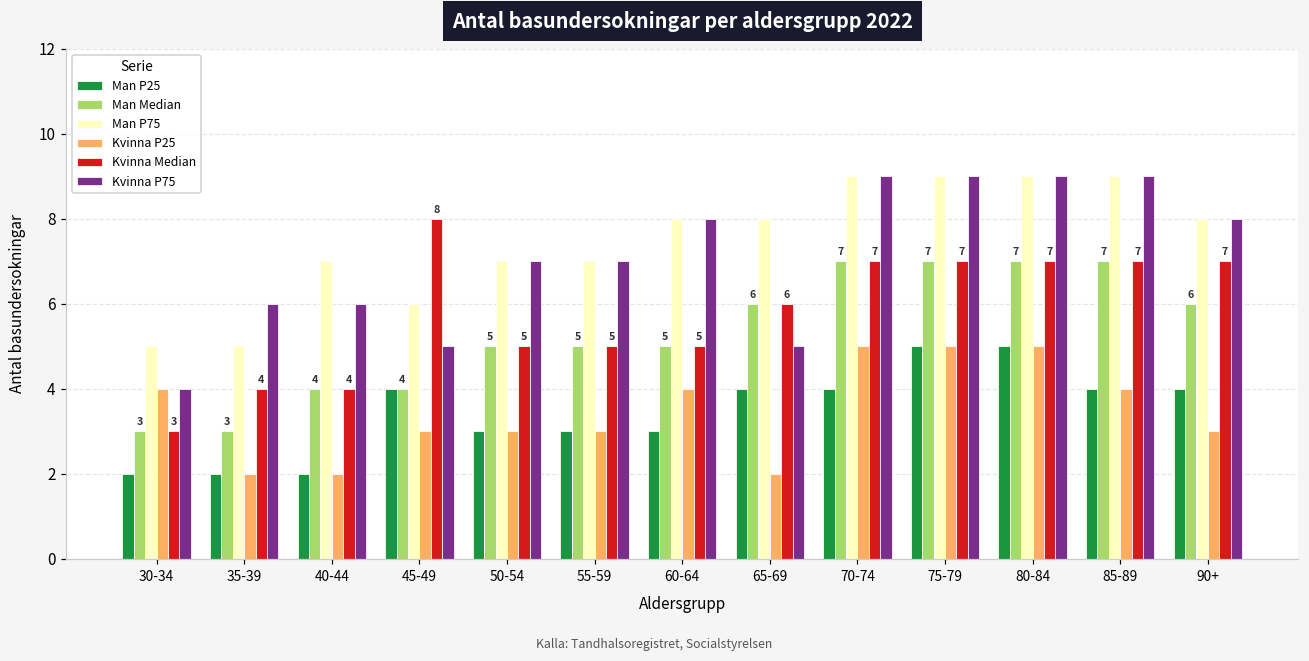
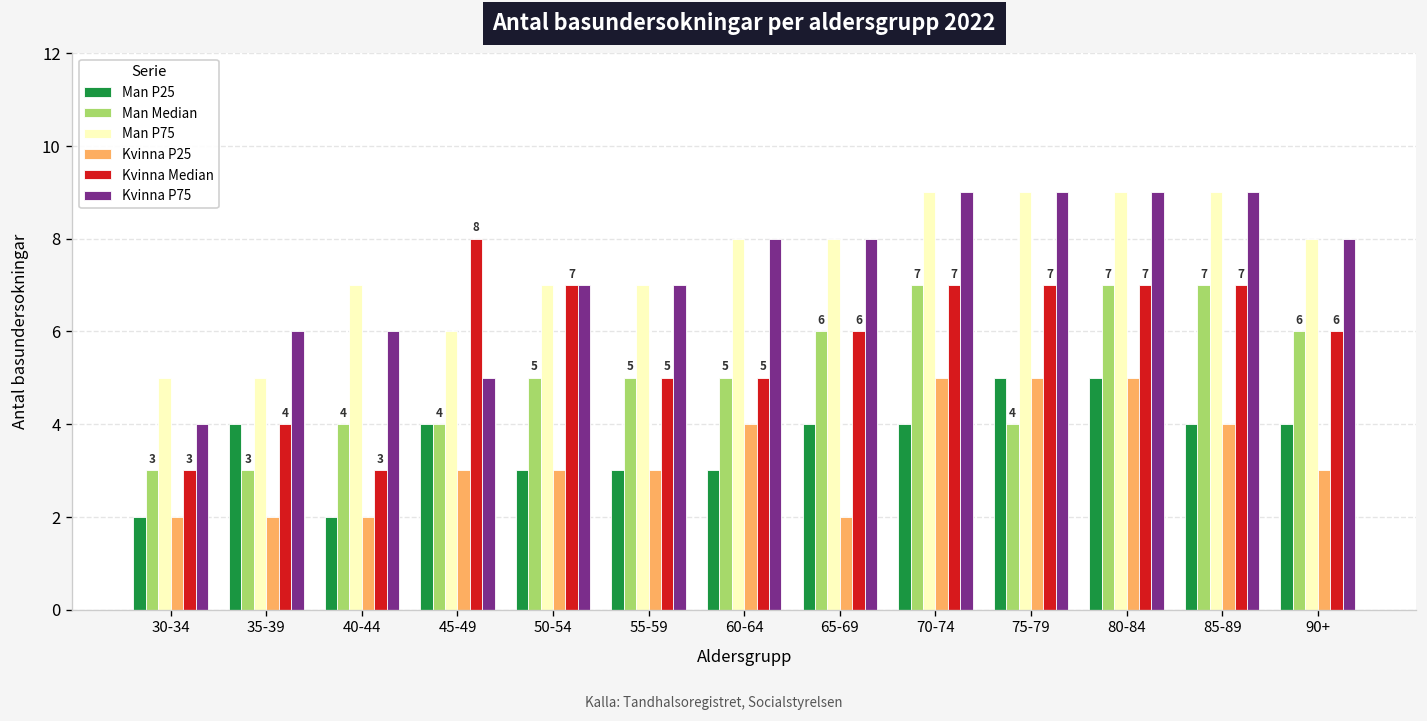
Kvinna P25, 30-34: 4 -> 2
Man P25, 35-39: 2 -> 4
Kvinna Median, 40-44: 4 -> 3
Kvinna Median, 50-54: 5 -> 7
Kvinna P75, 65-69: 5 -> 8
Man Median, 75-79: 7 -> 4
Kvinna Median, 90+: 7 -> 6
